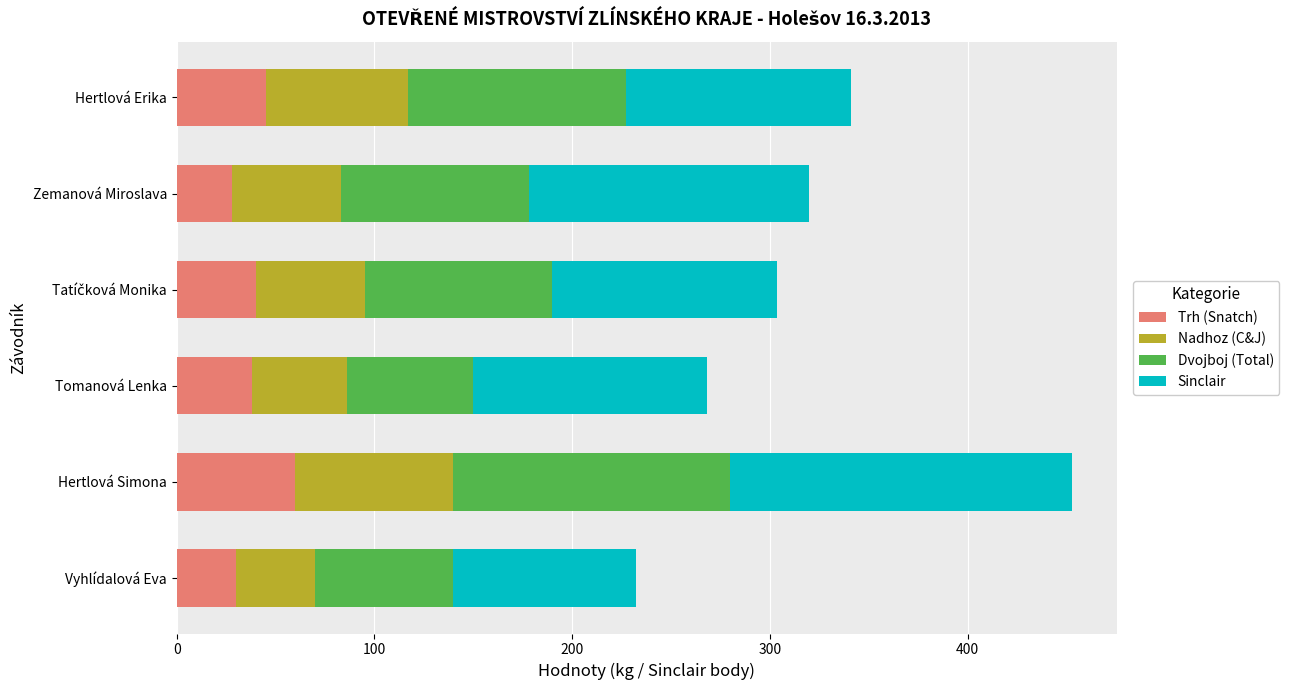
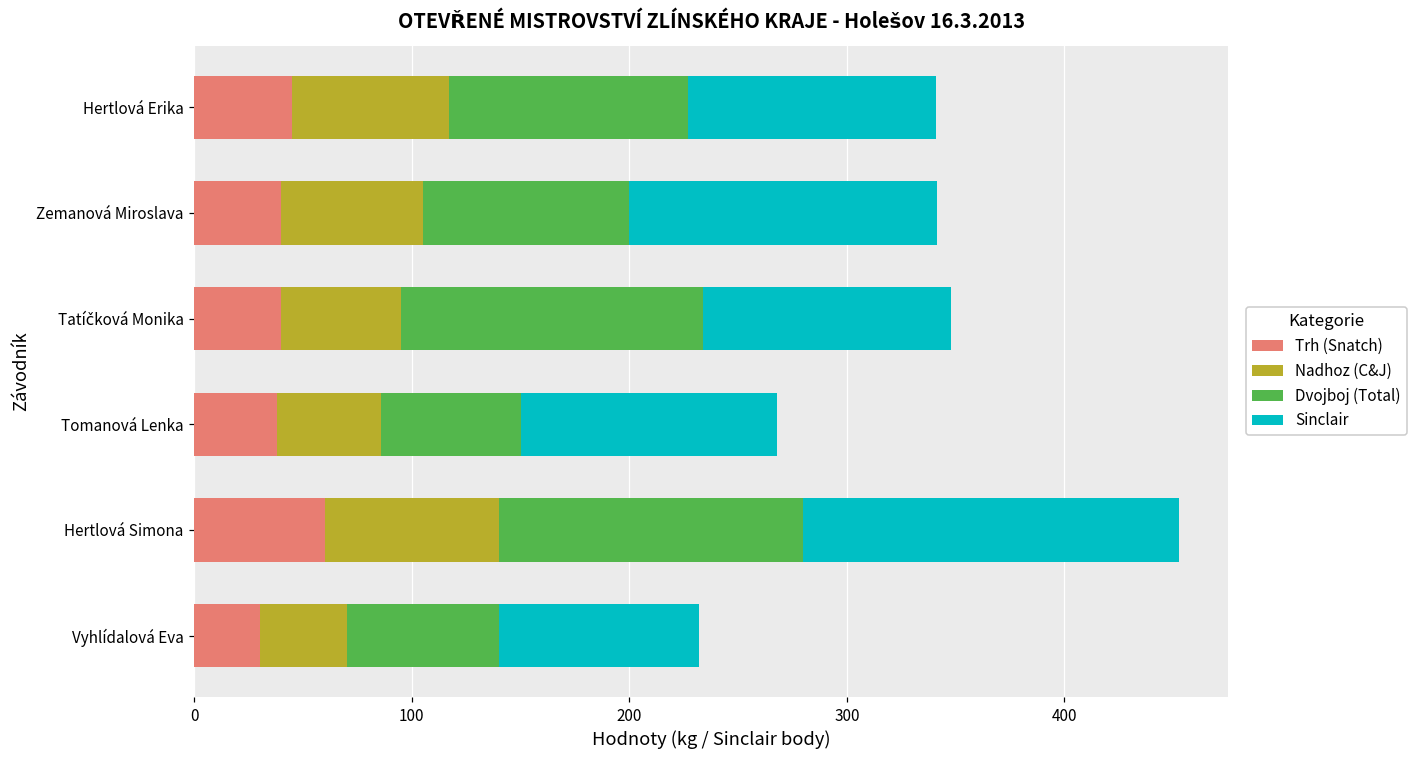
Trh (Snatch), Zemanová Miroslava: 28 -> 40
Nadhoz (C&J), Zemanová Miroslava: 55 -> 65
Dvojboj (Total), Tatíčková Monika: 95 -> 139
